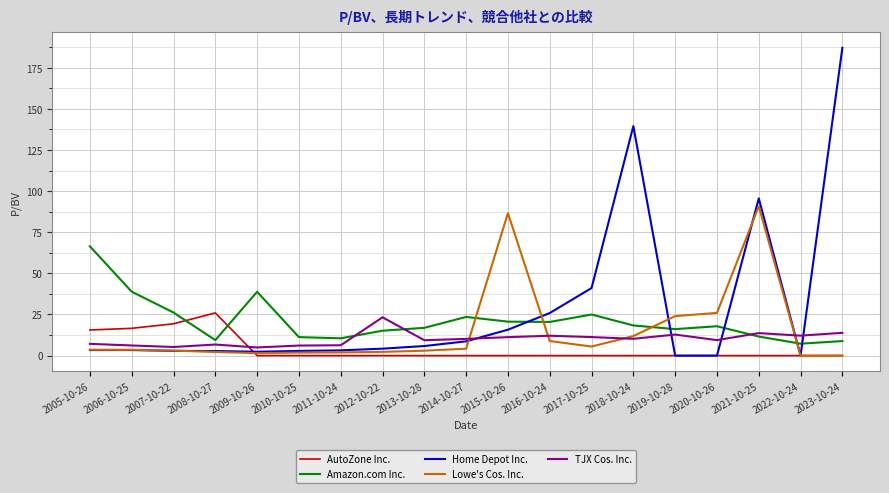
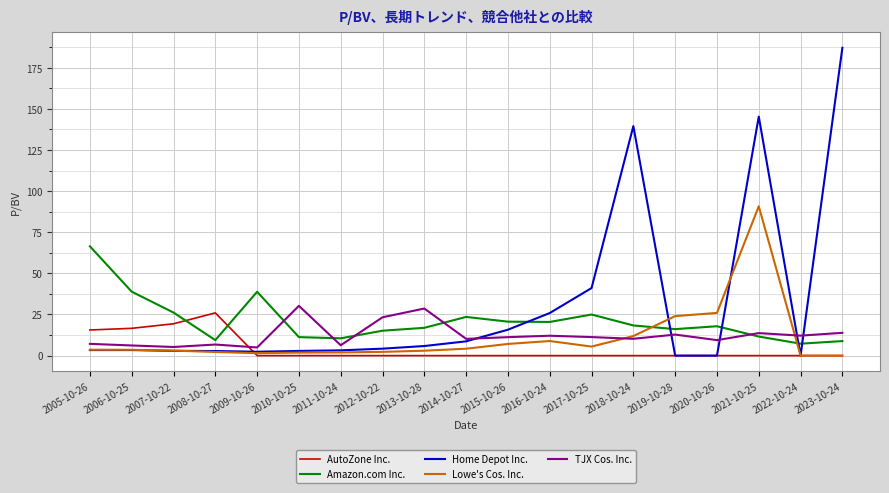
TJX Cos. Inc., 2010-10-25: 6 -> 30
TJX Cos. Inc., 2013-10-28: 9 -> 29
Lowe's Cos. Inc., 2015-10-26: 87 -> 7
Home Depot Inc., 2021-10-25: 96 -> 145
